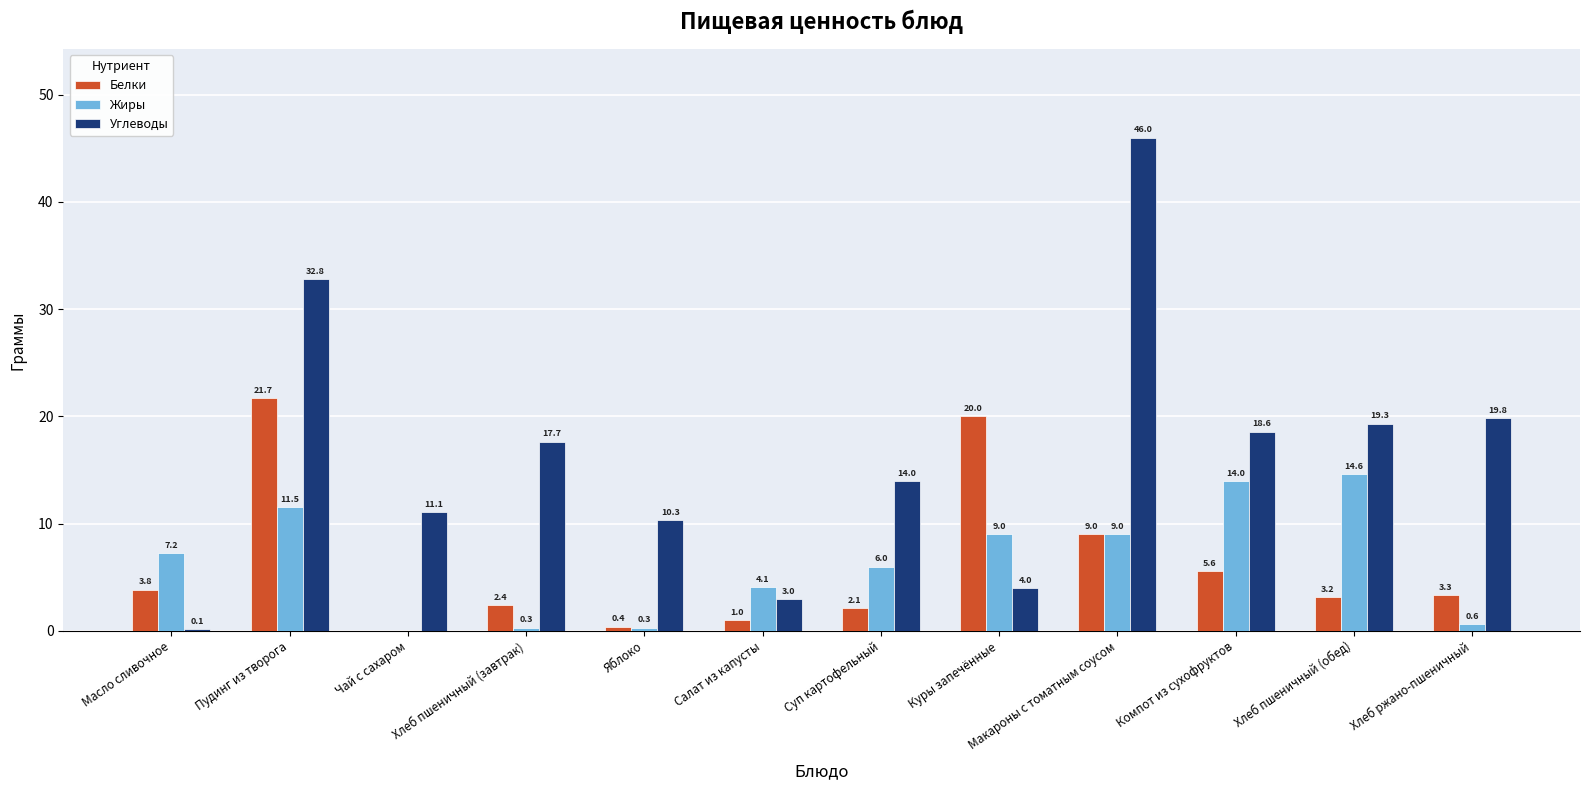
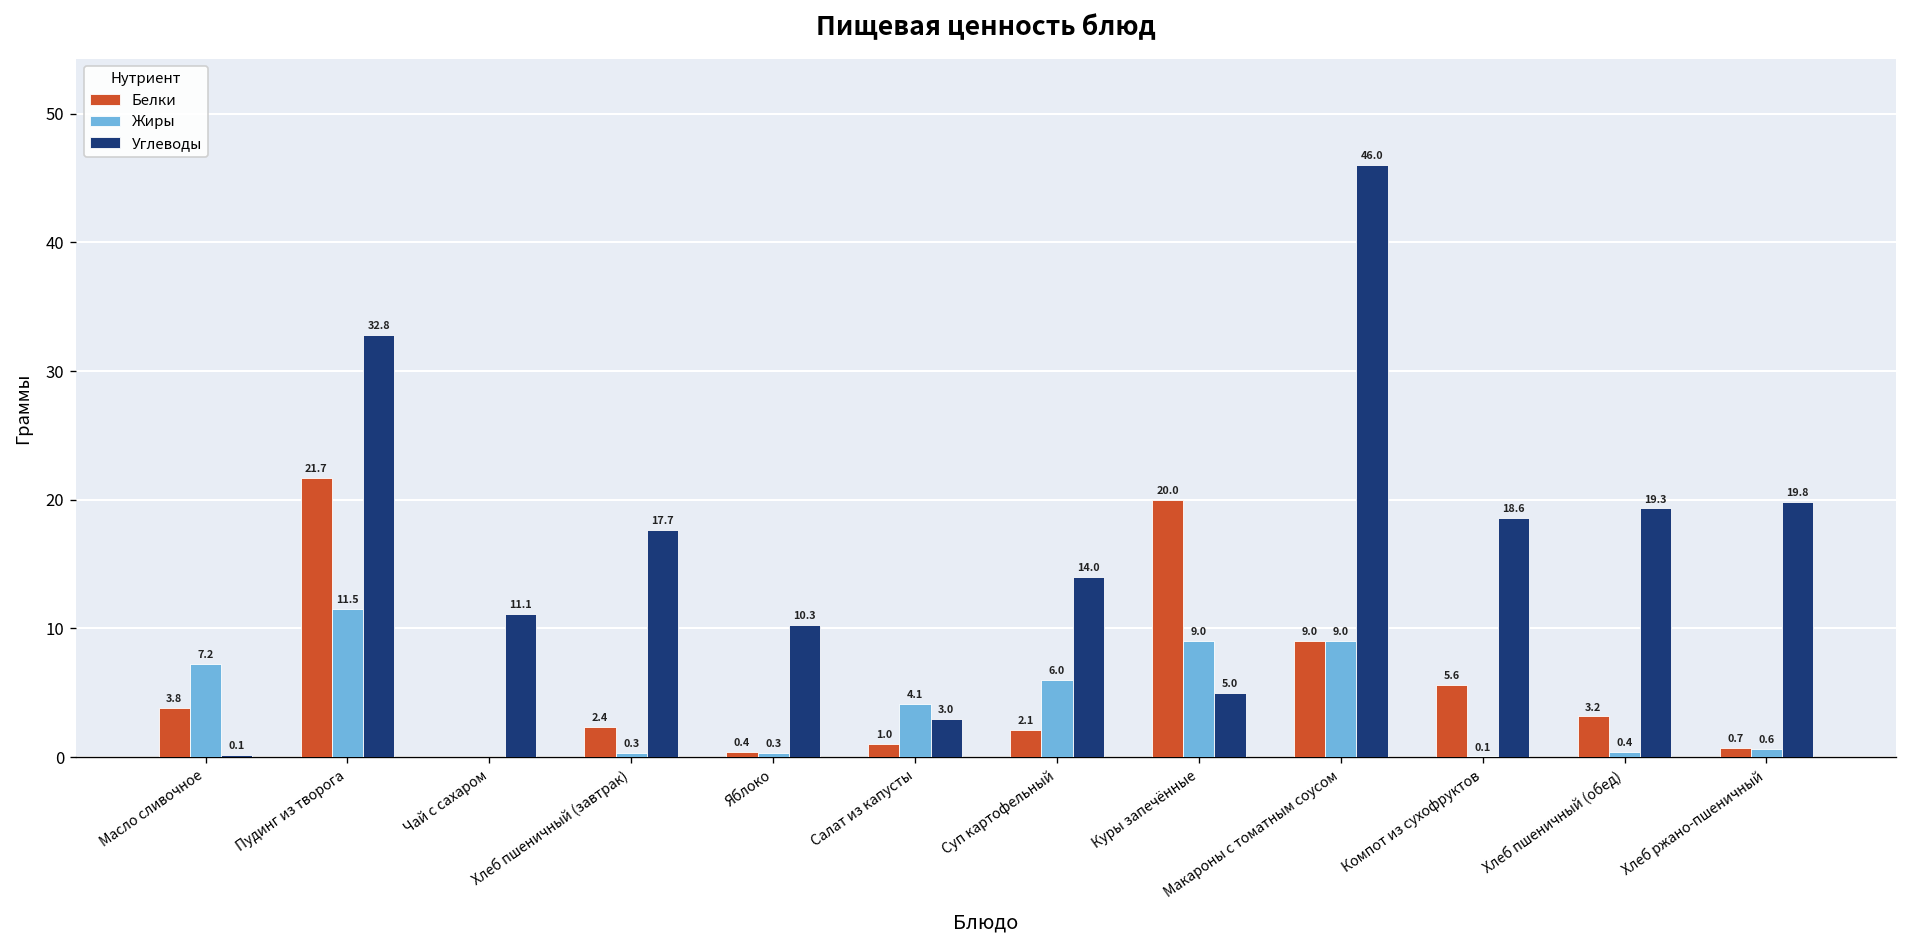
Углеводы, Куры запечённые: 4.0 -> 5.0
Жиры, Компот из сухофруктов: 14.0 -> 0.1
Жиры, Хлеб пшеничный (обед): 14.6 -> 0.4
Белки, Хлеб ржано-пшеничный: 3.3 -> 0.7
